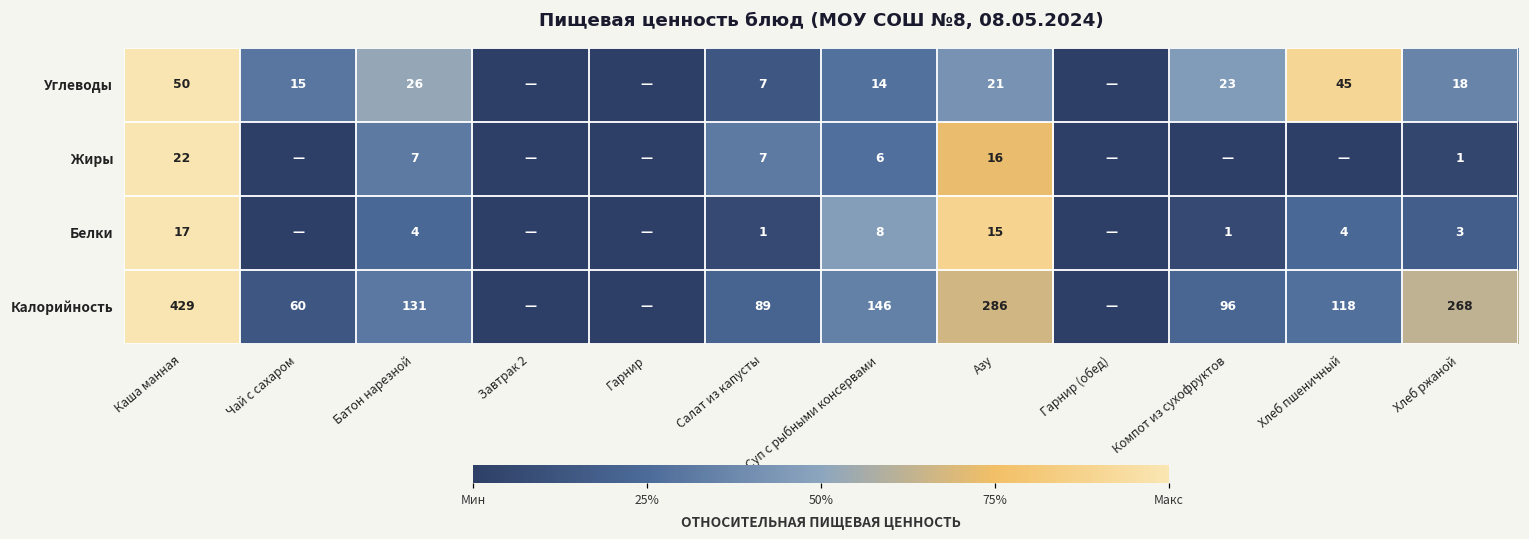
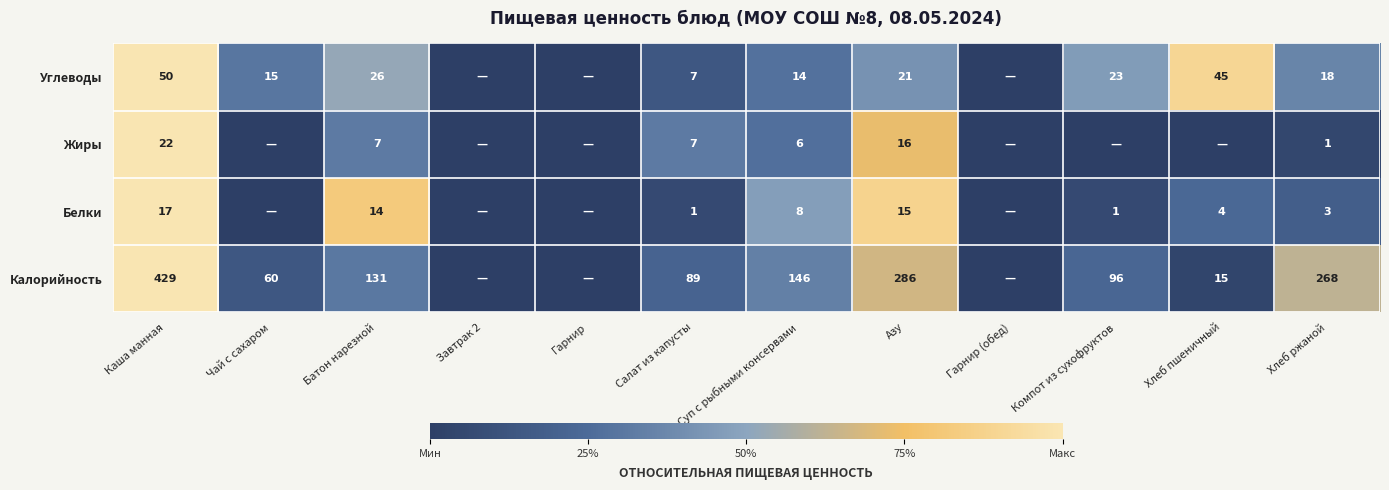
Белки, Батон нарезной: 4 -> 14
Калорийность, Хлеб пшеничный: 118 -> 15
